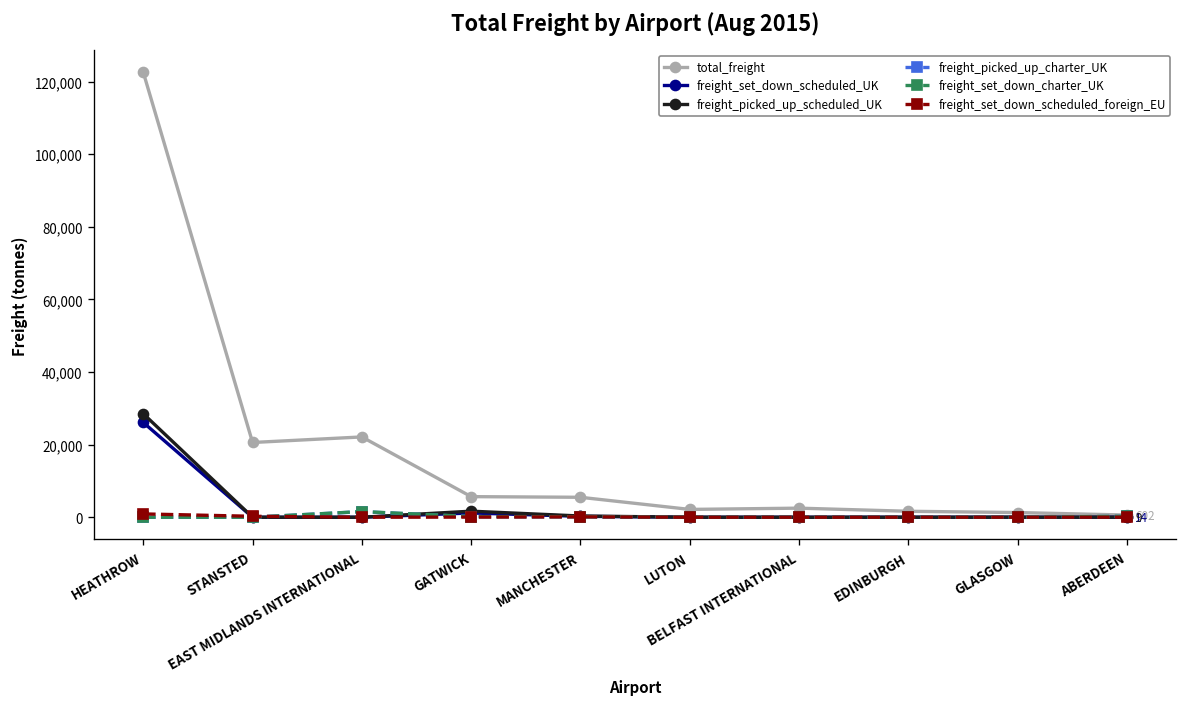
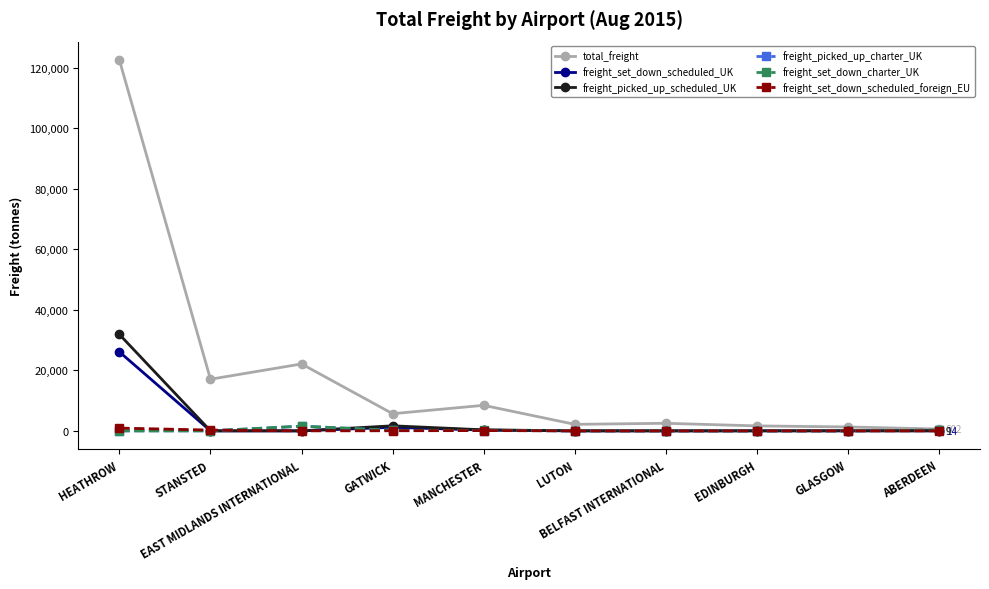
freight_picked_up_scheduled_UK, HEATHROW: 29,000 -> 32,000
total_freight, STANSTED: 21,000 -> 17,000
total_freight, MANCHESTER: 5,000 -> 8,000
